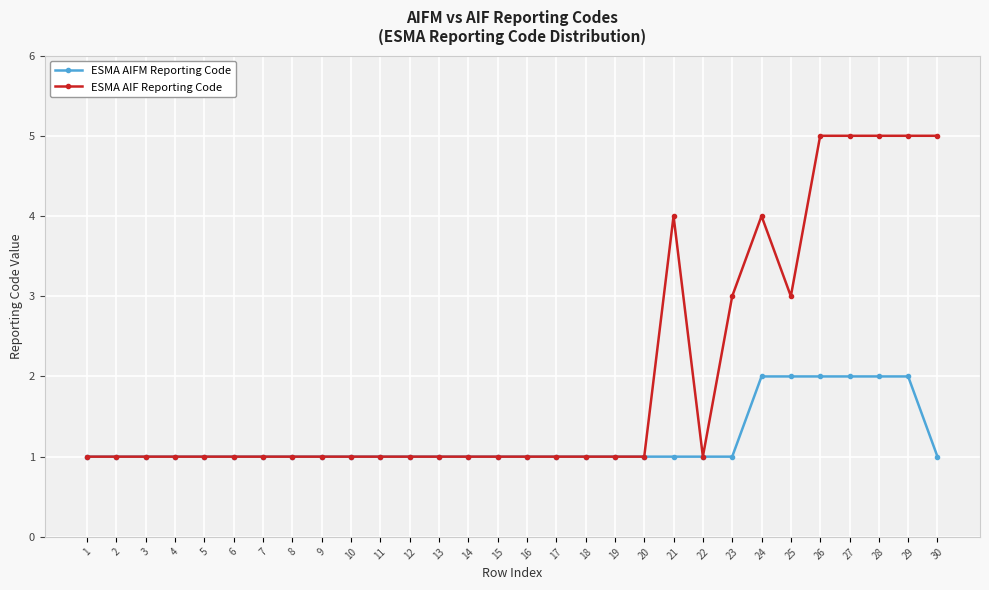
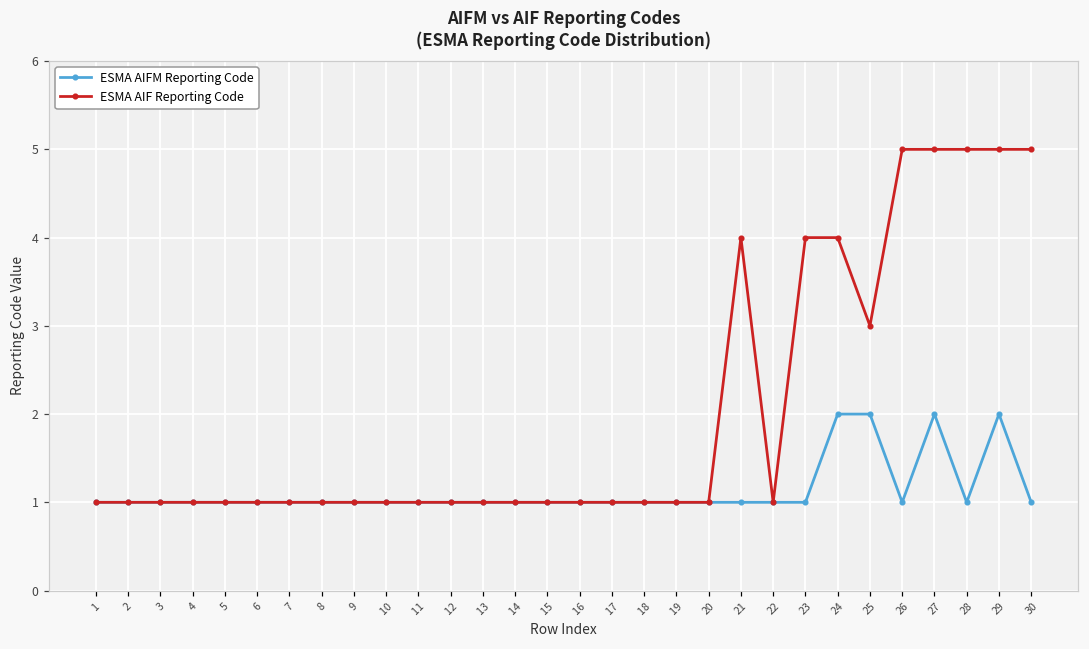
ESMA AIF Reporting Code, 23: 3 -> 4
ESMA AIFM Reporting Code, 26: 2 -> 1
ESMA AIFM Reporting Code, 28: 2 -> 1
